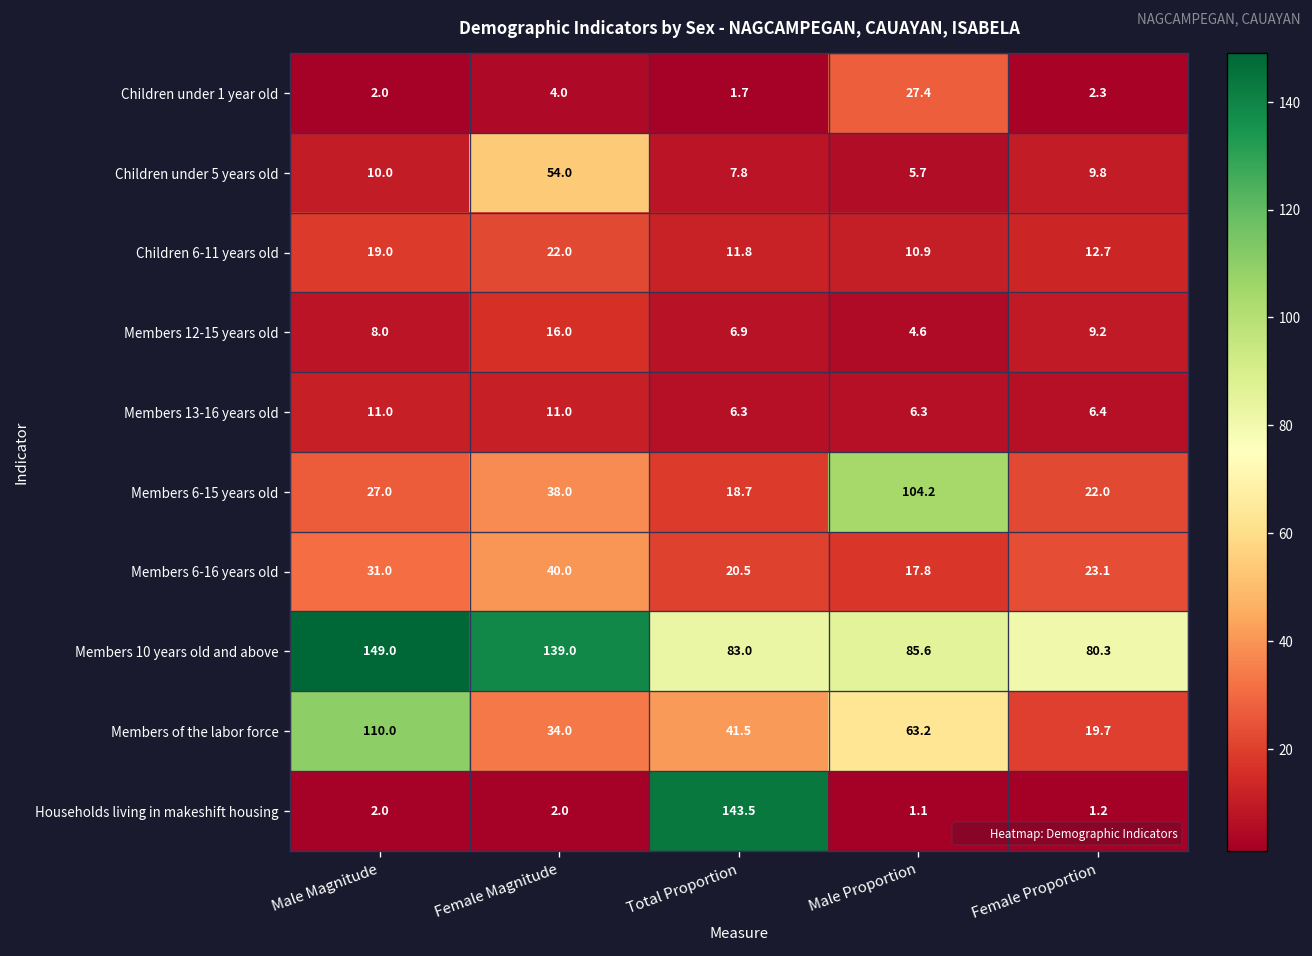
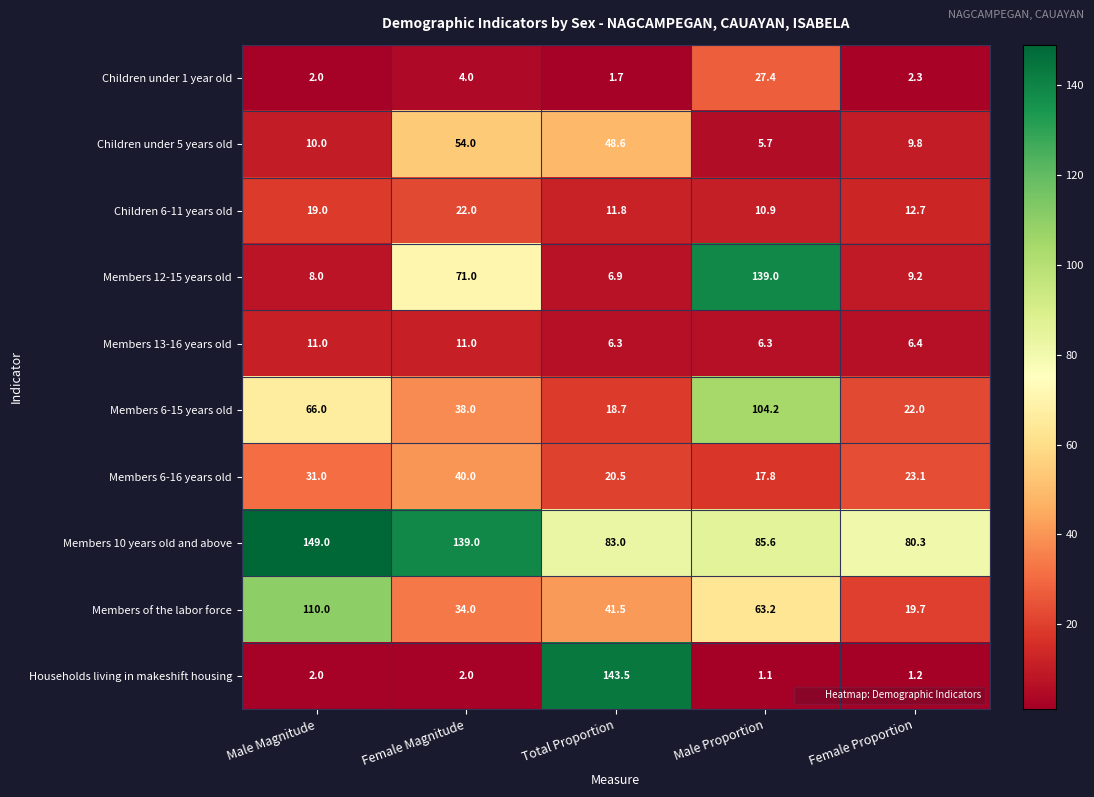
Children under 5 years old, Total Proportion: 7.8 -> 48.6
Members 12-15 years old, Female Magnitude: 16.0 -> 71.0
Members 12-15 years old, Male Proportion: 4.6 -> 139.0
Members 6-15 years old, Male Magnitude: 27.0 -> 66.0
